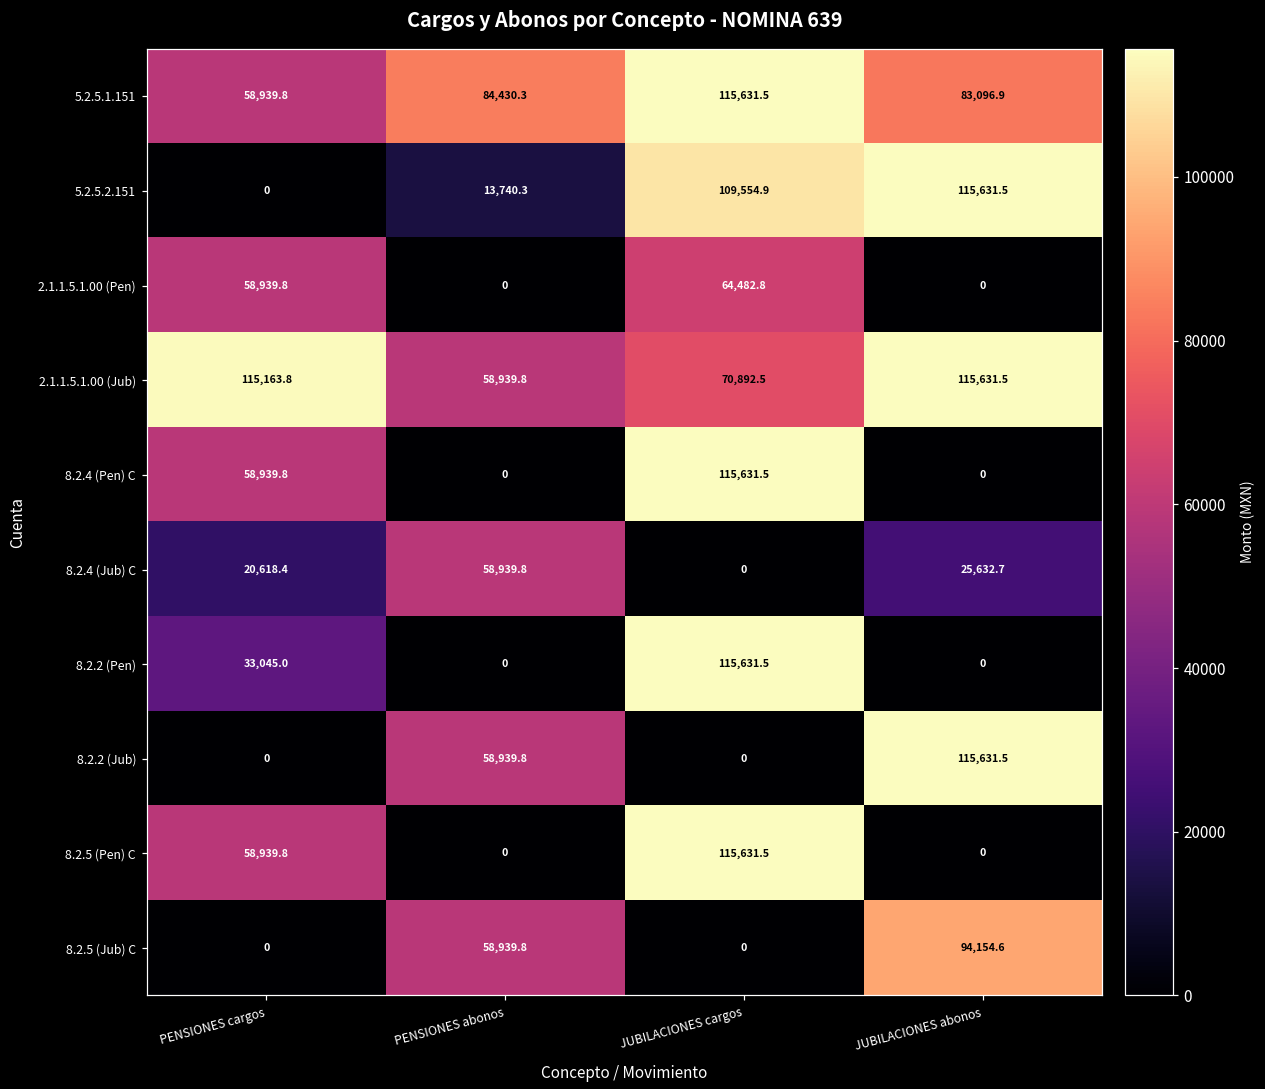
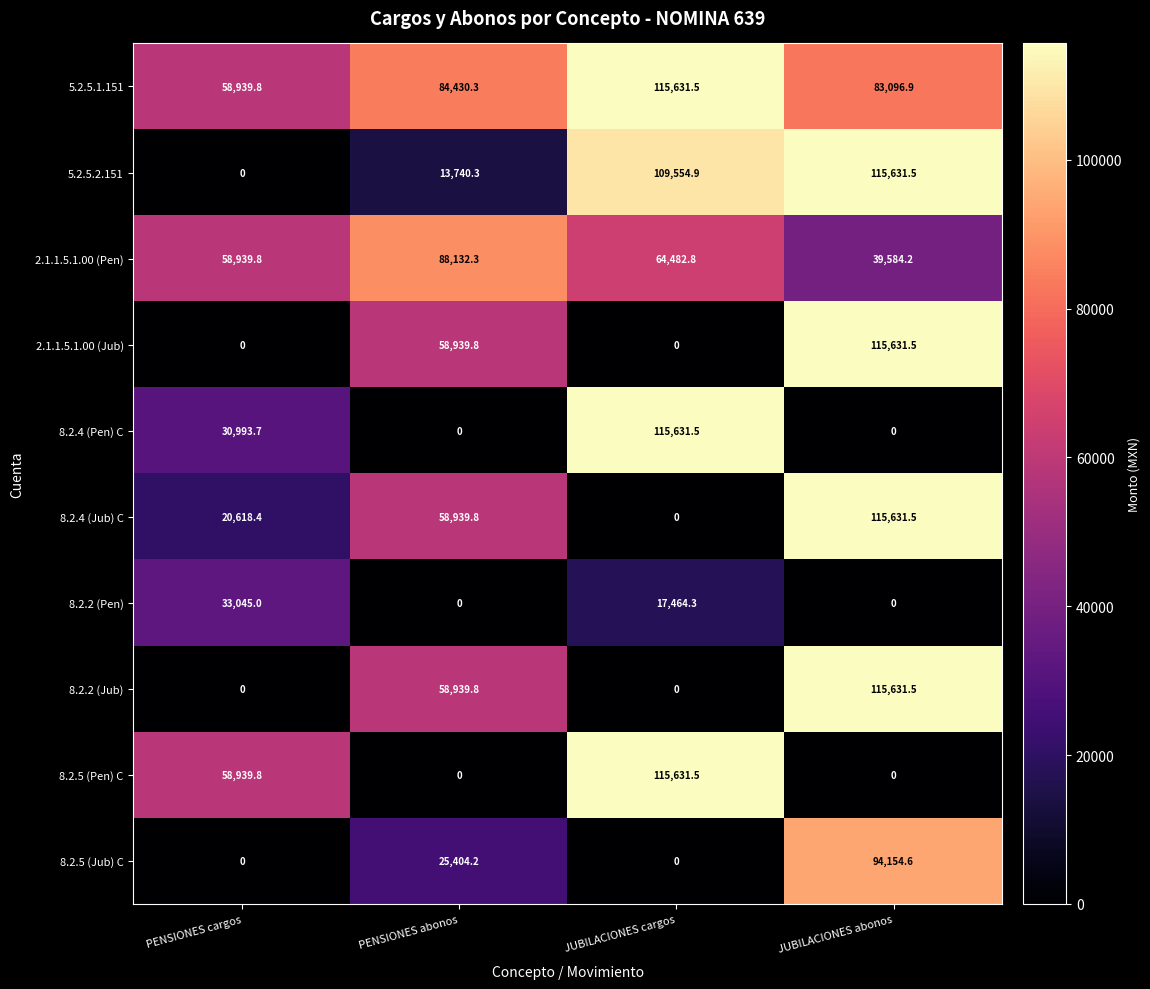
2.1.1.5.1.00 (Pen), PENSIONES abonos: 0 -> 88,132.3
2.1.1.5.1.00 (Pen), JUBILACIONES abonos: 0 -> 39,584.2
2.1.1.5.1.00 (Jub), PENSIONES cargos: 115,163.8 -> 0
2.1.1.5.1.00 (Jub), JUBILACIONES cargos: 70,892.5 -> 0
8.2.4 (Pen) C, PENSIONES cargos: 58,939.8 -> 30,993.7
8.2.4 (Jub) C, JUBILACIONES abonos: 25,632.7 -> 115,631.5
8.2.2 (Pen), JUBILACIONES cargos: 115,631.5 -> 17,464.3
8.2.5 (Jub) C, PENSIONES abonos: 58,939.8 -> 25,404.2
